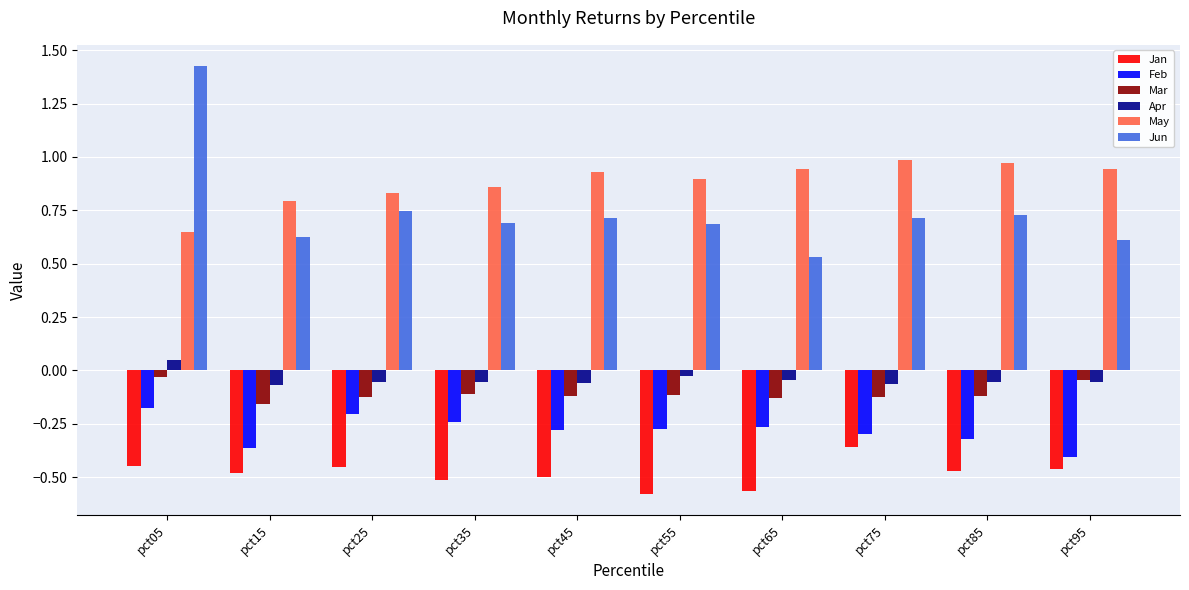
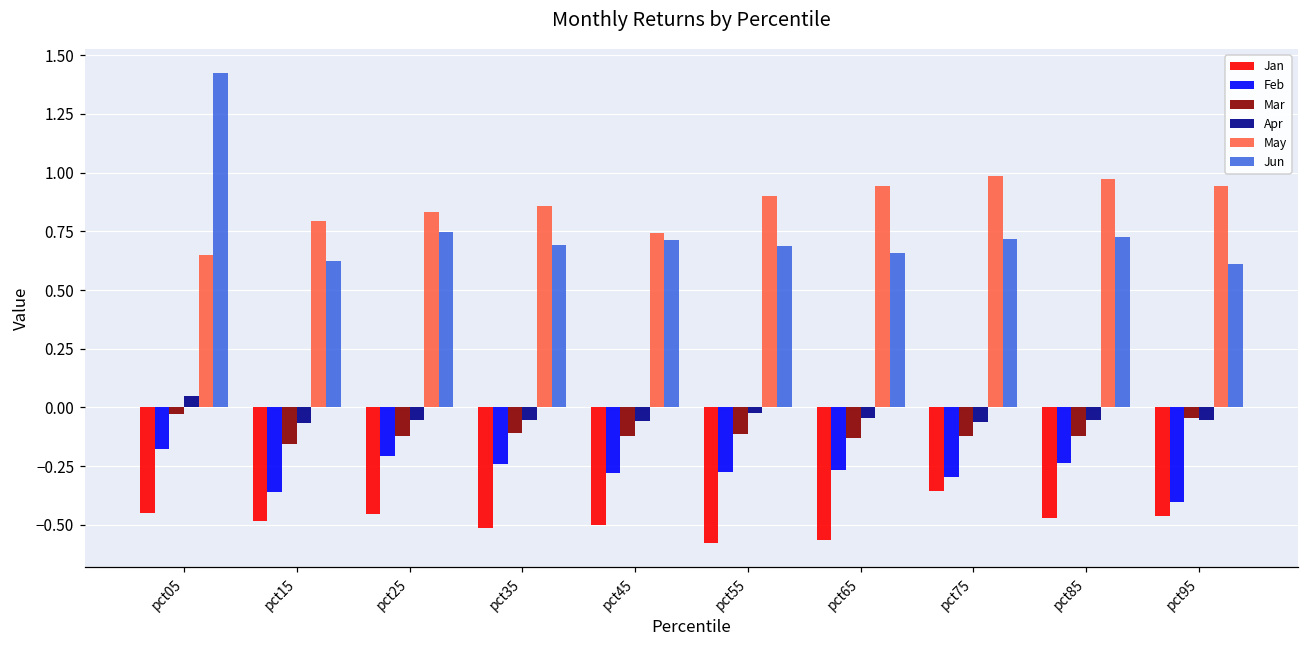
May, pct45: 0.93 -> 0.74
Jun, pct65: 0.53 -> 0.66
Feb, pct85: -0.32 -> -0.24
